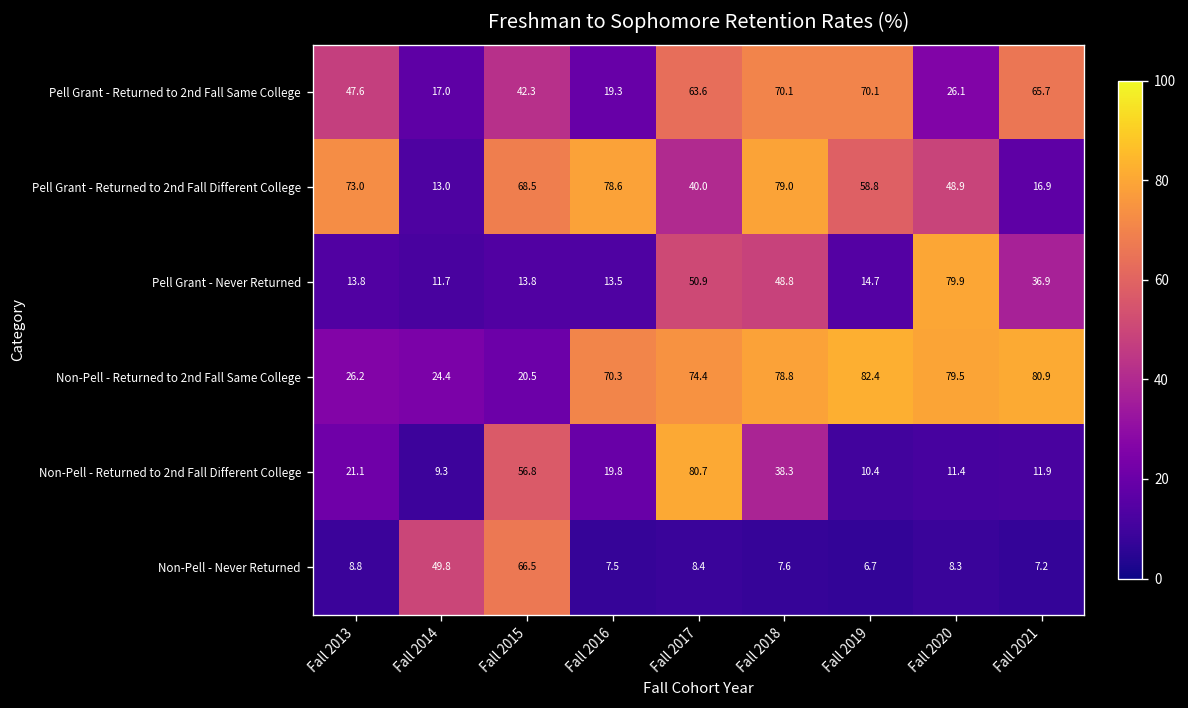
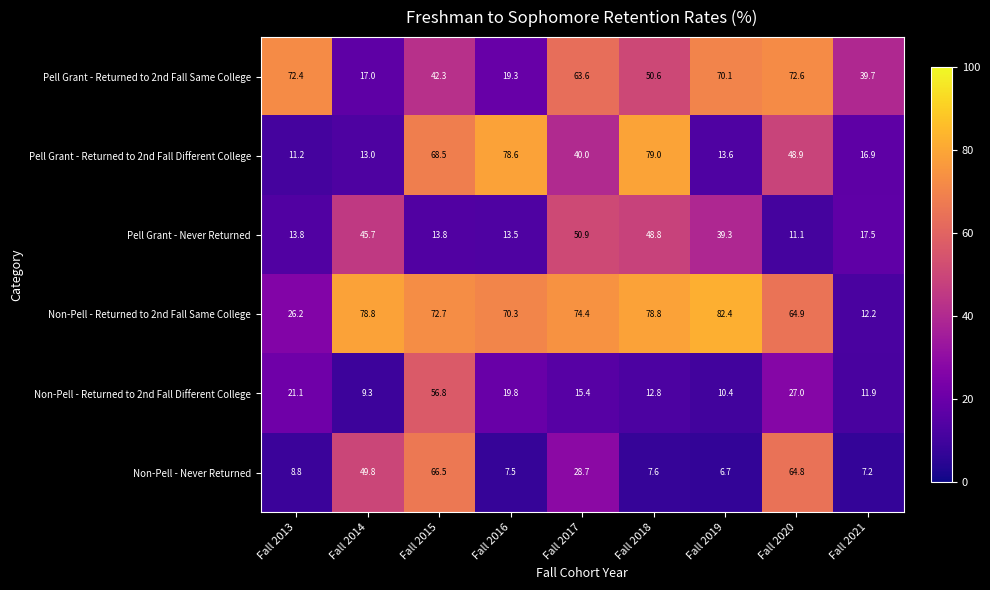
Pell Grant - Returned to 2nd Fall Same College, Fall 2013: 47.6 -> 72.4
Pell Grant - Returned to 2nd Fall Same College, Fall 2018: 70.1 -> 50.6
Pell Grant - Returned to 2nd Fall Same College, Fall 2020: 26.1 -> 72.6
Pell Grant - Returned to 2nd Fall Same College, Fall 2021: 65.7 -> 39.7
Pell Grant - Returned to 2nd Fall Different College, Fall 2013: 73.0 -> 11.2
Pell Grant - Returned to 2nd Fall Different College, Fall 2019: 58.8 -> 13.6
Pell Grant - Never Returned, Fall 2014: 11.7 -> 45.7
Pell Grant - Never Returned, Fall 2019: 14.7 -> 39.3
Pell Grant - Never Returned, Fall 2020: 79.9 -> 11.1
Pell Grant - Never Returned, Fall 2021: 36.9 -> 17.5
Non-Pell - Returned to 2nd Fall Same College, Fall 2014: 24.4 -> 78.8
Non-Pell - Returned to 2nd Fall Same College, Fall 2015: 20.5 -> 72.7
Non-Pell - Returned to 2nd Fall Same College, Fall 2020: 79.5 -> 64.9
Non-Pell - Returned to 2nd Fall Same College, Fall 2021: 80.9 -> 12.2
Non-Pell - Returned to 2nd Fall Different College, Fall 2017: 80.7 -> 15.4
Non-Pell - Returned to 2nd Fall Different College, Fall 2018: 38.3 -> 12.8
Non-Pell - Returned to 2nd Fall Different College, Fall 2020: 11.4 -> 27.0
Non-Pell - Never Returned, Fall 2017: 8.4 -> 28.7
Non-Pell - Never Returned, Fall 2020: 8.3 -> 64.8
